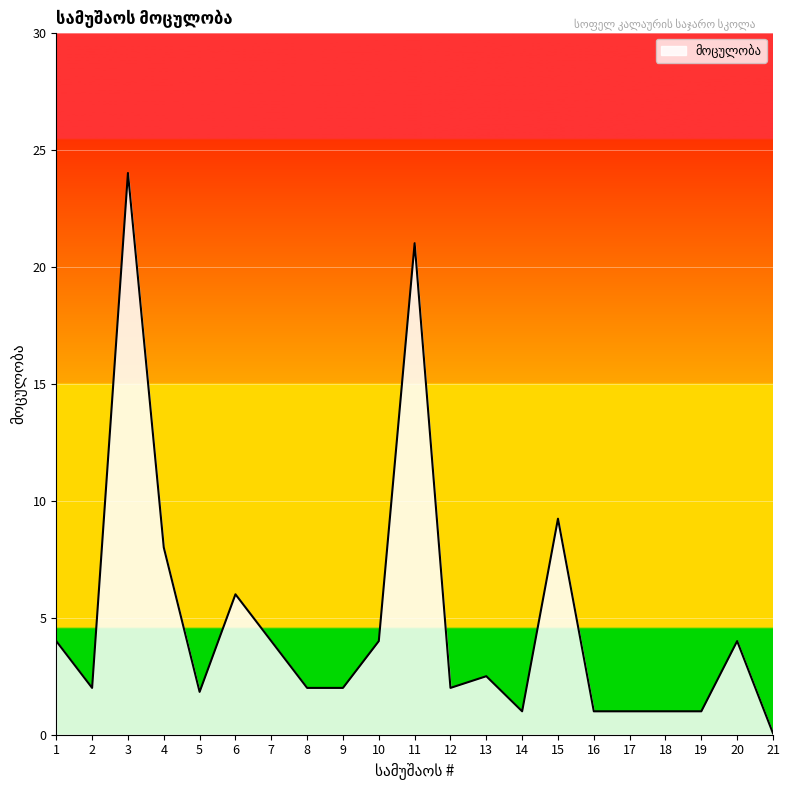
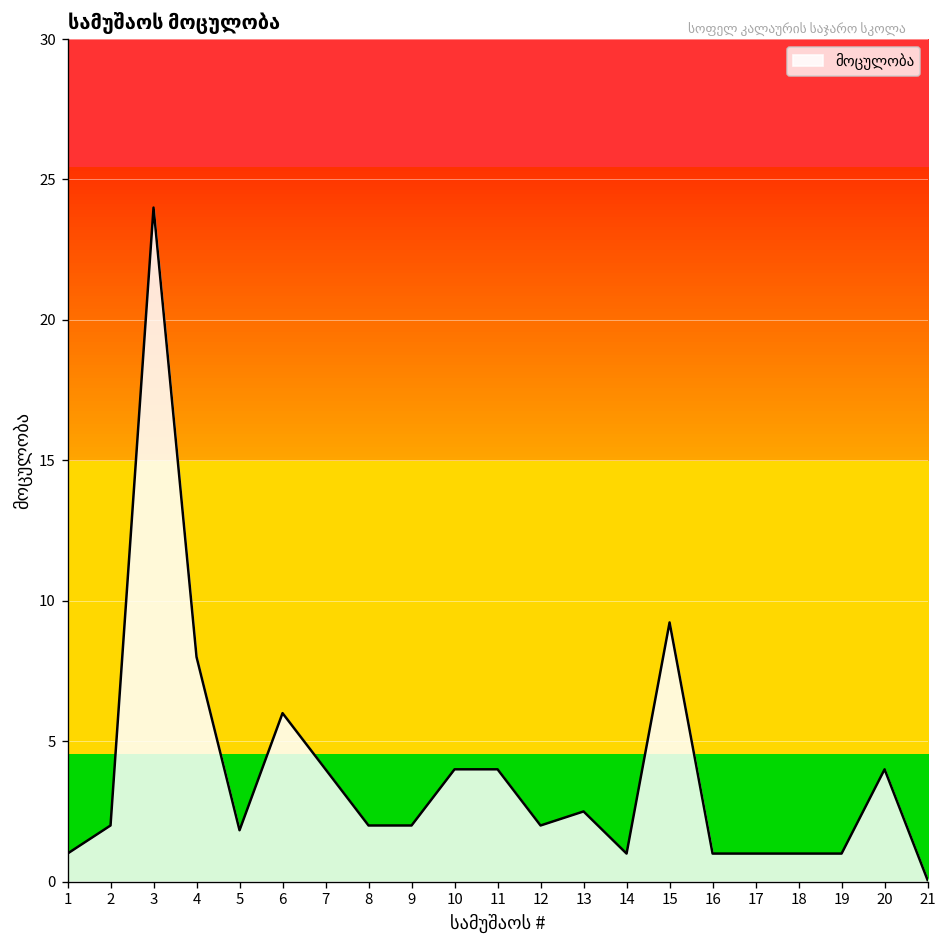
1: 4 -> 1
11: 21 -> 4
